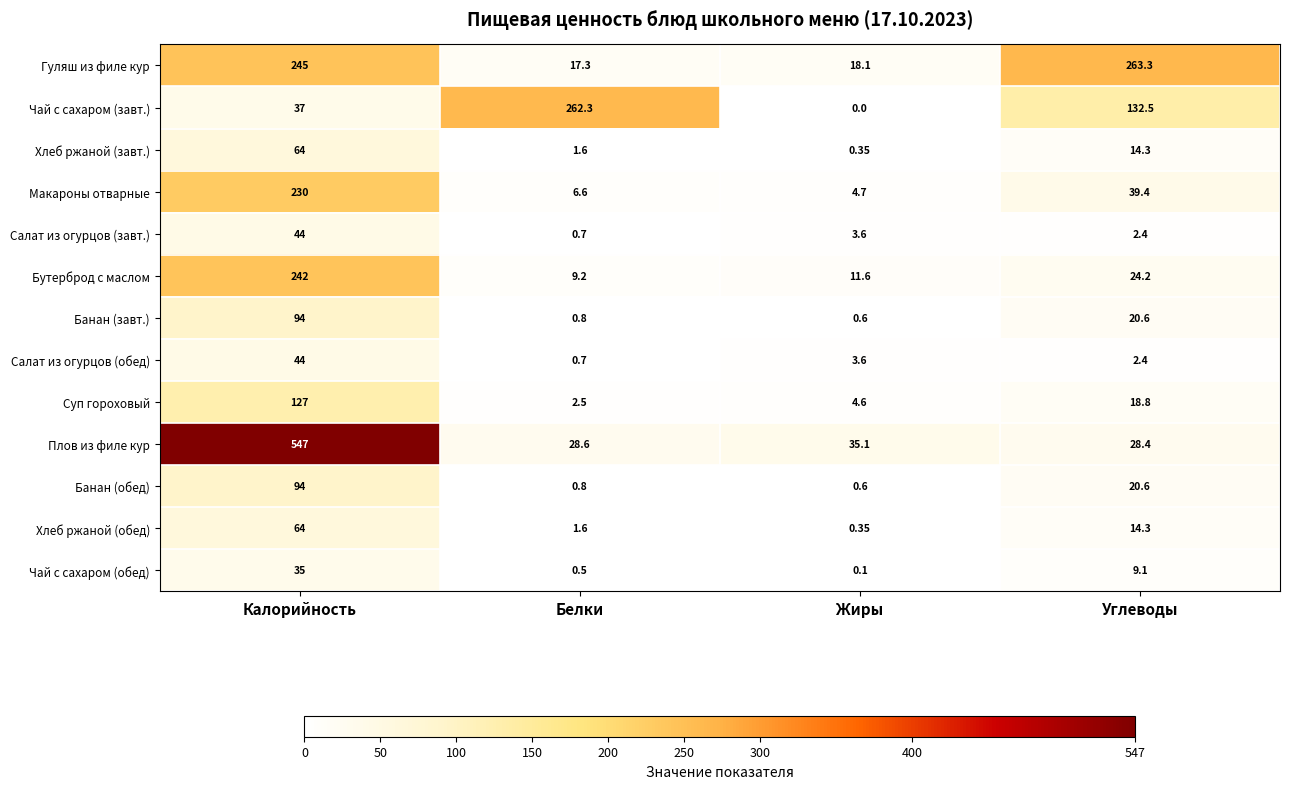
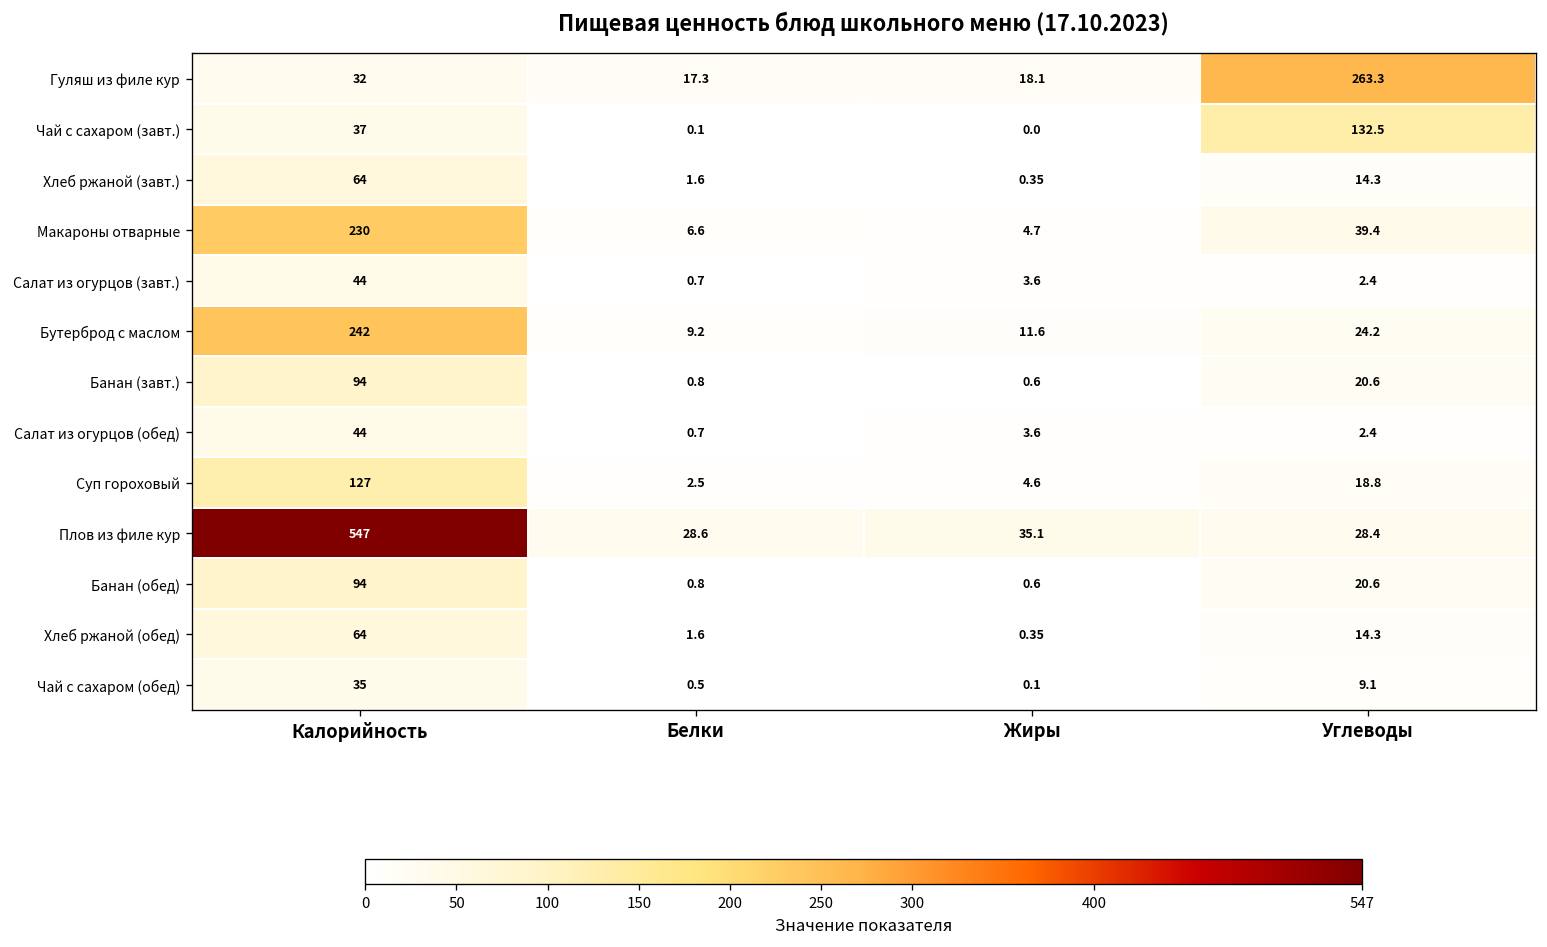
Гуляш из филе кур, Калорийность: 245 -> 32
Чай с сахаром (завт.), Белки: 262.3 -> 0.1
